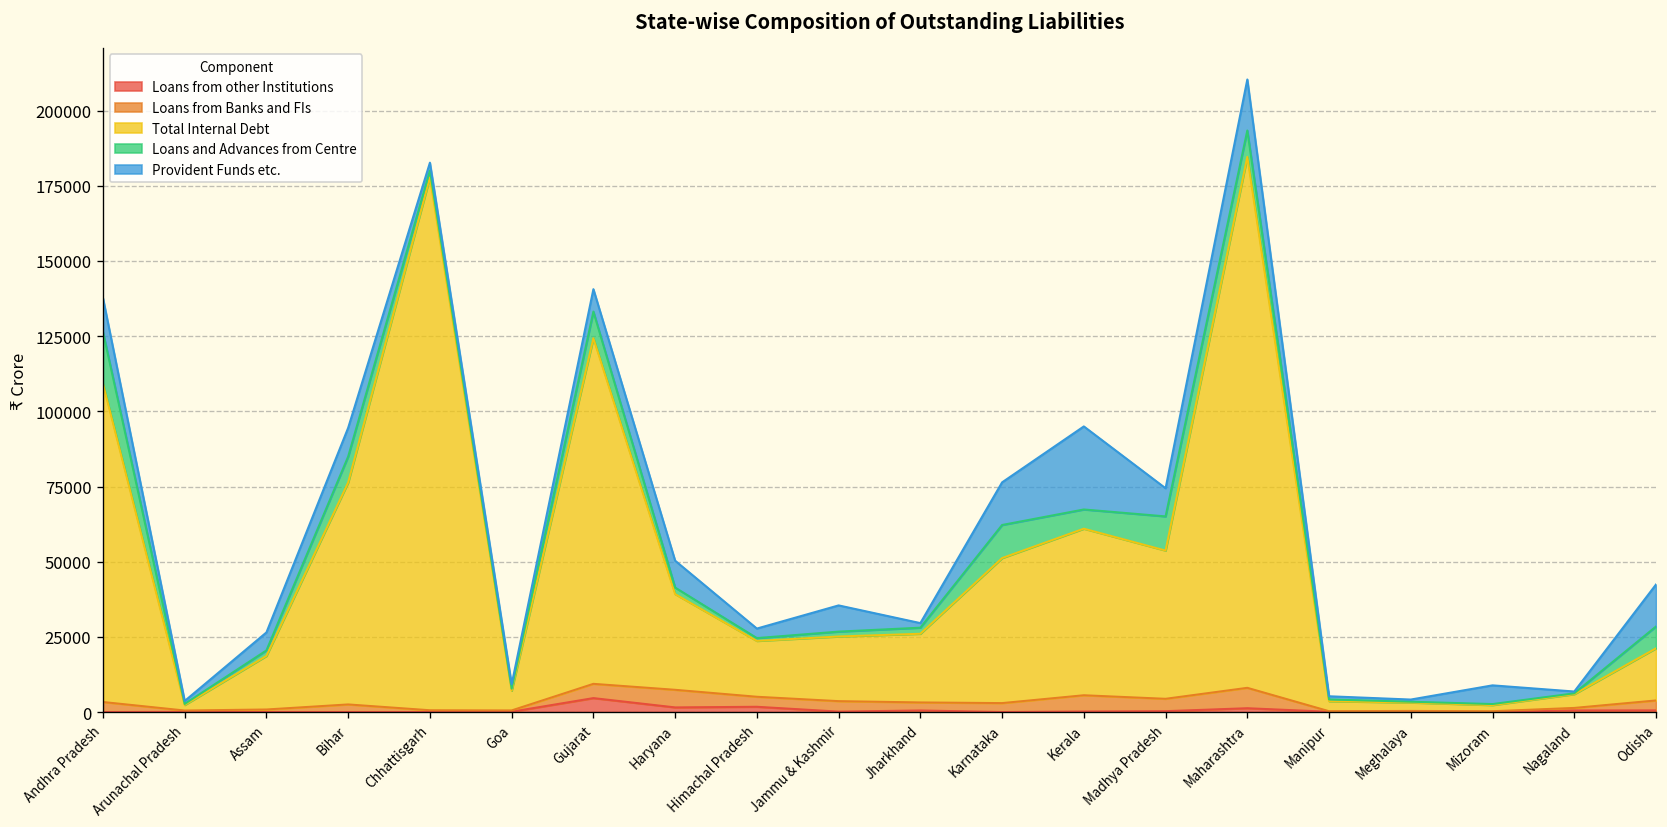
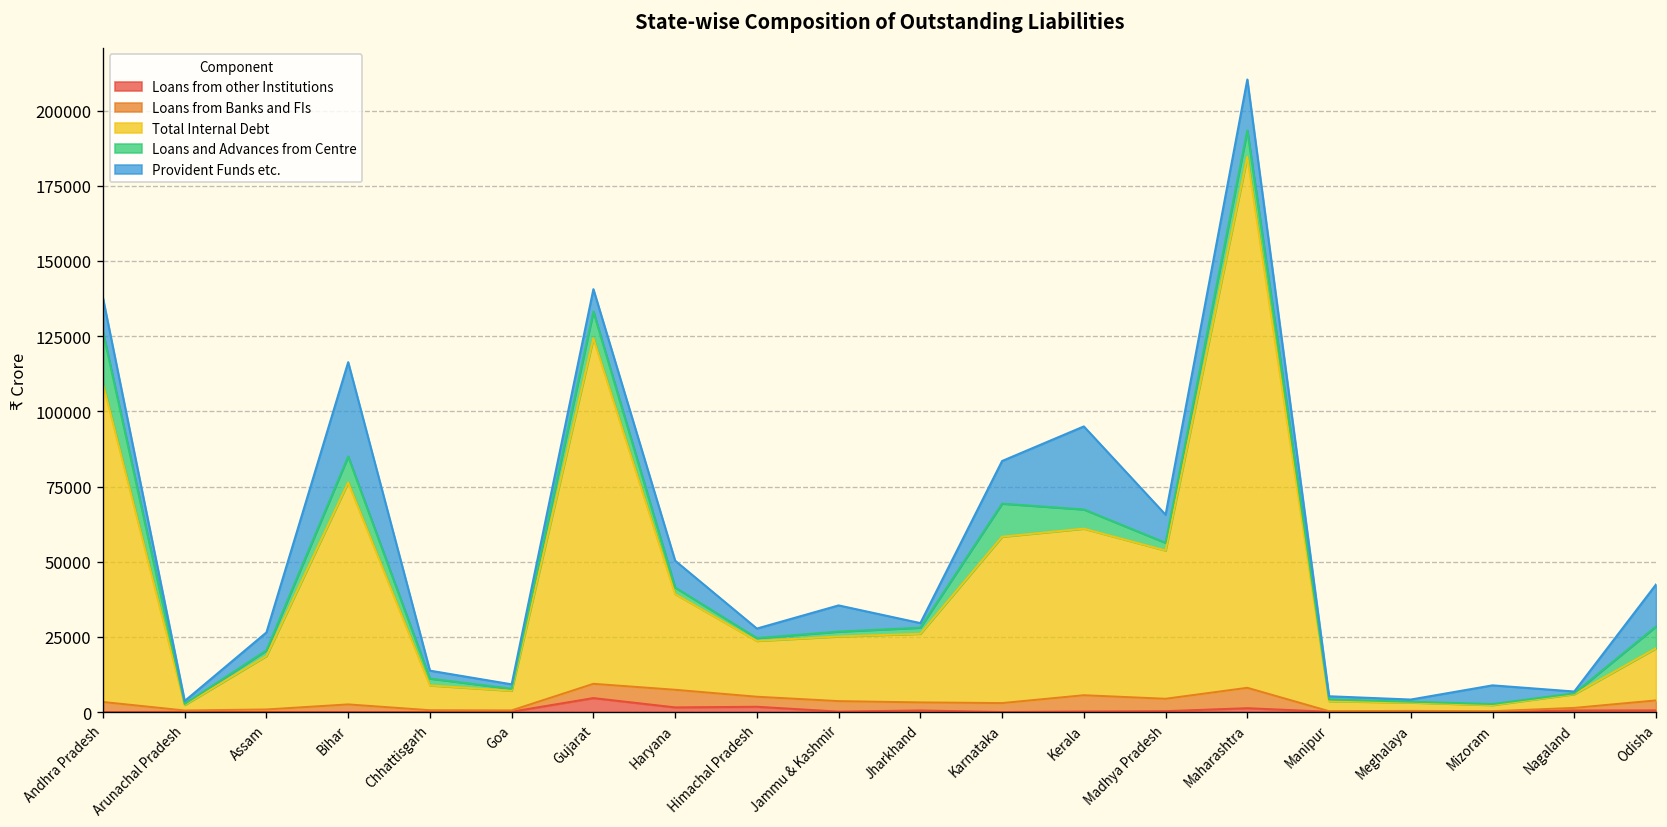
Provident Funds etc., Bihar: 10000 -> 31000
Total Internal Debt, Chhattisgarh: 177000 -> 8000
Total Internal Debt, Karnataka: 48000 -> 55000
Loans and Advances from Centre, Madhya Pradesh: 11000 -> 3000
